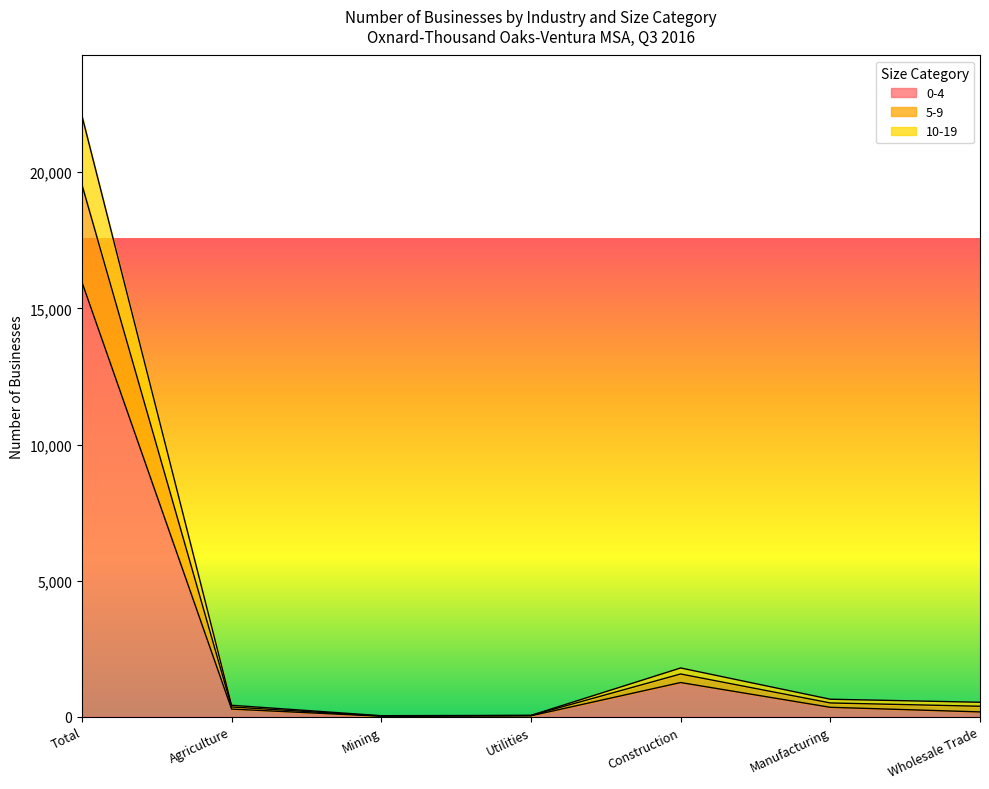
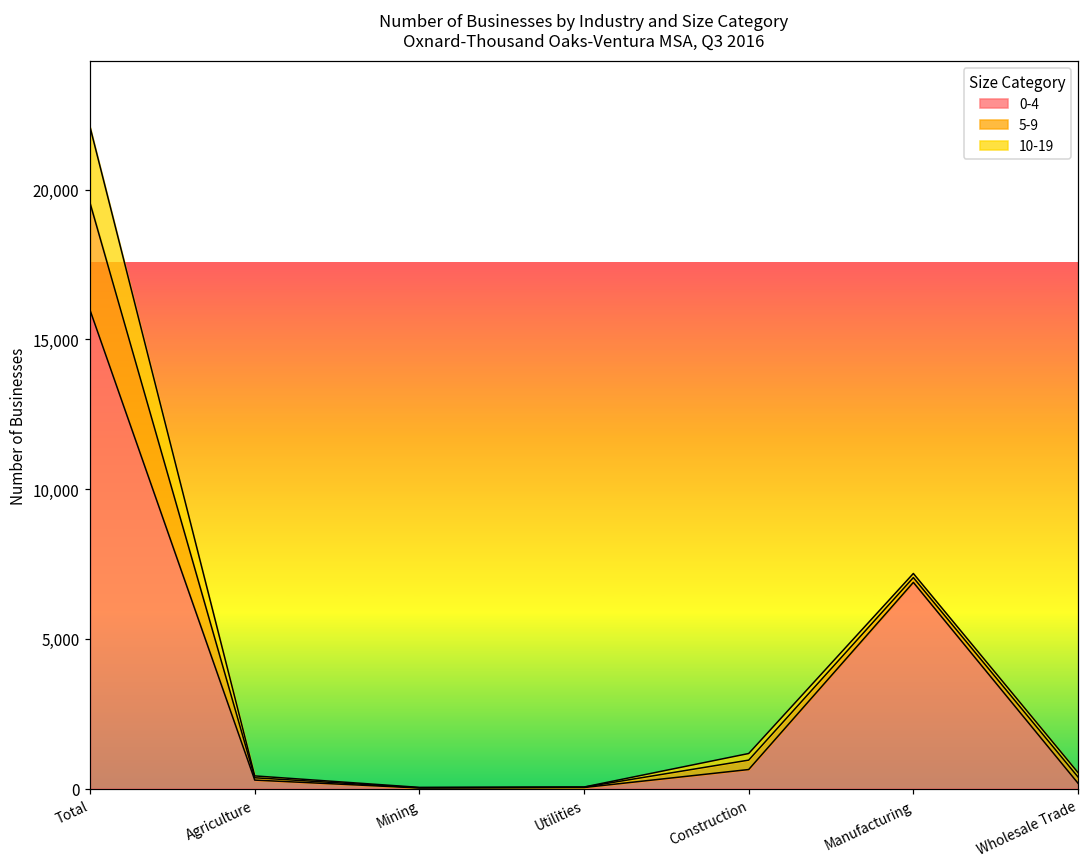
0-4, Construction: 1,300 -> 600
0-4, Manufacturing: 300 -> 6,900
